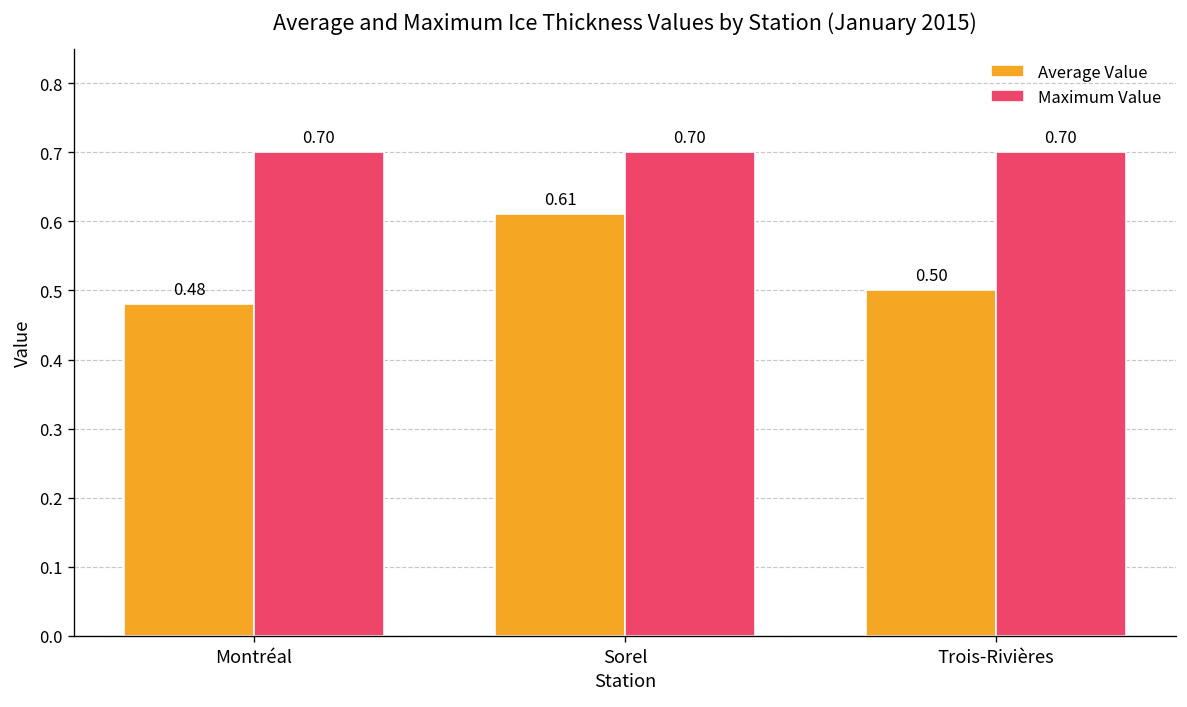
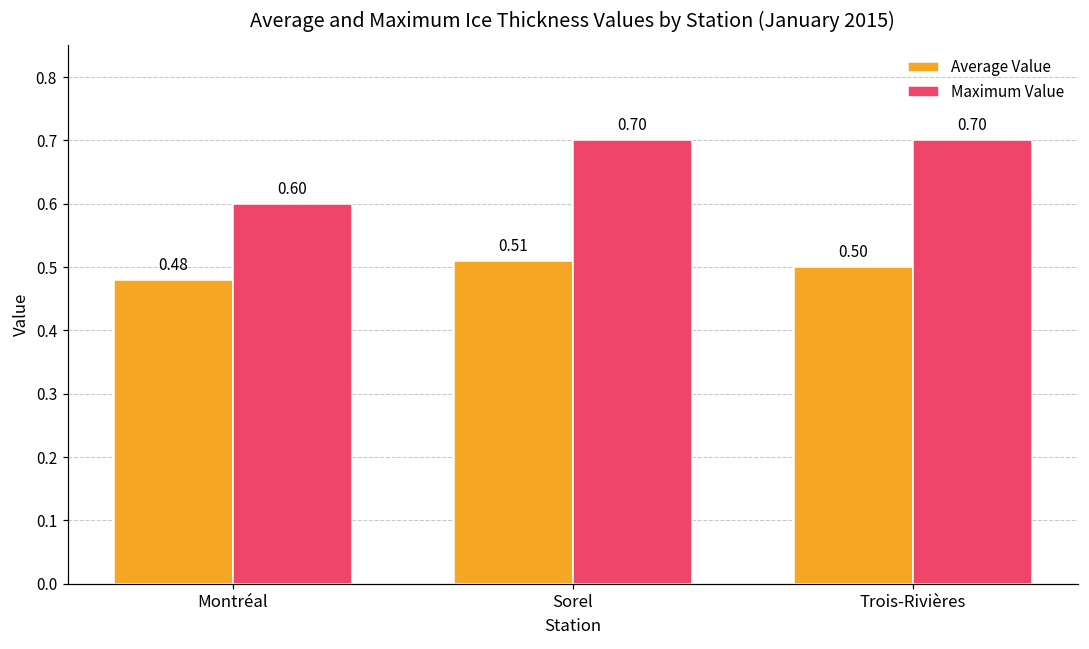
Maximum Value, Montréal: 0.70 -> 0.60
Average Value, Sorel: 0.61 -> 0.51
